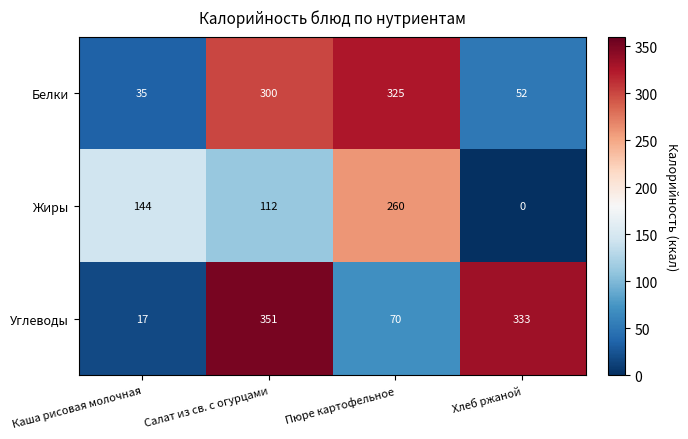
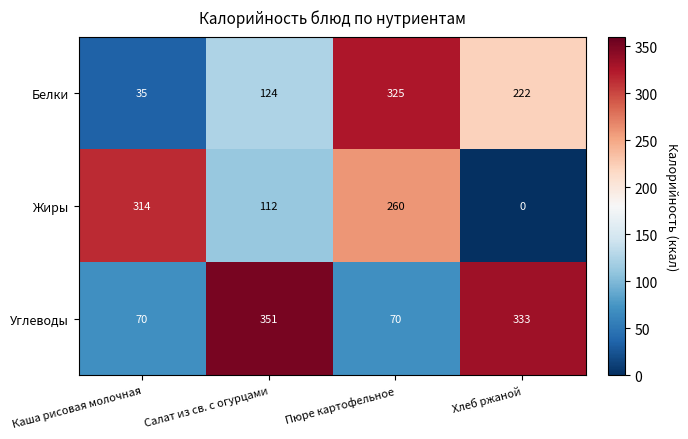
Белки, Салат из св. с огурцами: 300 -> 124
Белки, Хлеб ржаной: 52 -> 222
Жиры, Каша рисовая молочная: 144 -> 314
Углеводы, Каша рисовая молочная: 17 -> 70
